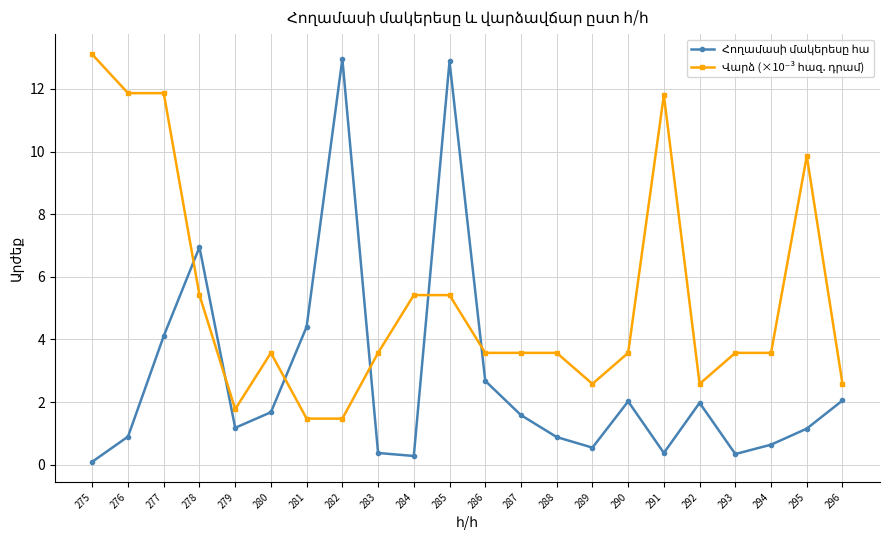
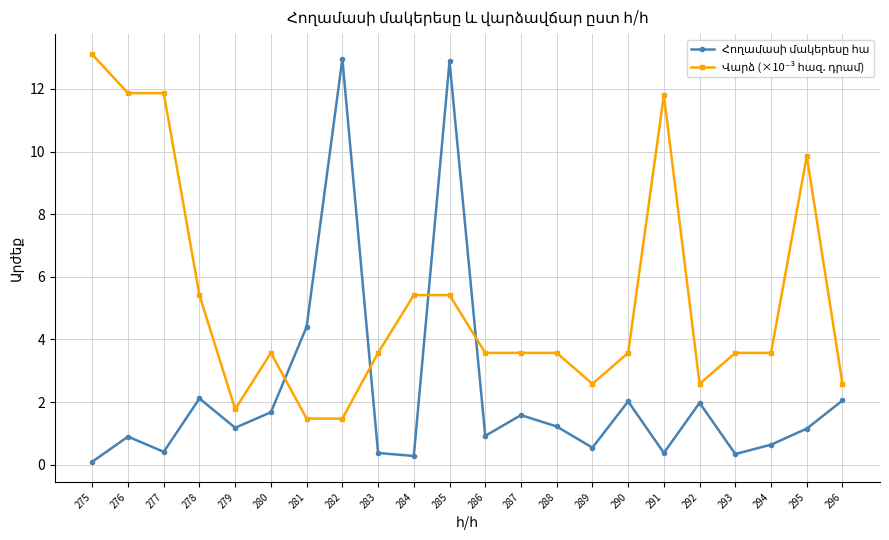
Հողամասի մակերեսը հա, 277: 4.1 -> 0.4
Հողամասի մակերեսը հա, 278: 6.9 -> 2.1
Հողամասի մակերեսը հա, 286: 2.7 -> 0.9
Հողամասի մակերեսը հա, 288: 0.9 -> 1.2
